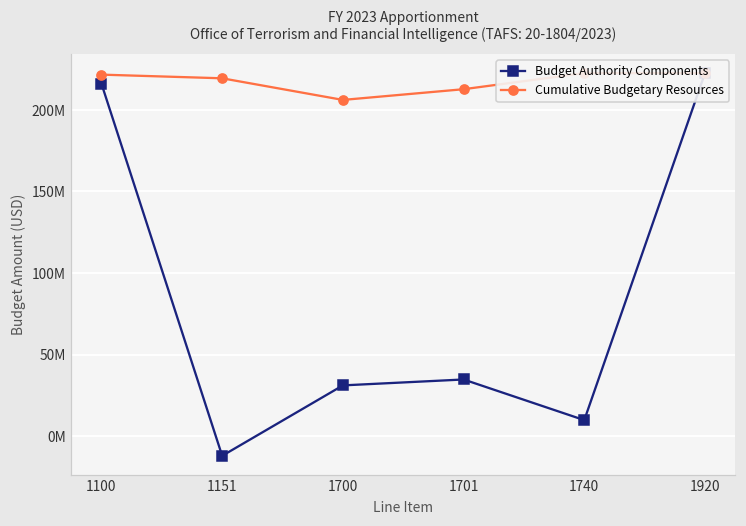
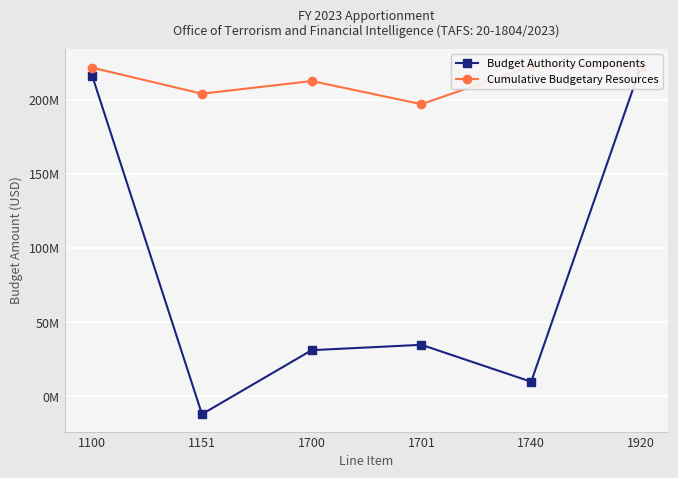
Cumulative Budgetary Resources, 1151: 219000000 -> 204000000
Cumulative Budgetary Resources, 1700: 206000000 -> 213000000
Cumulative Budgetary Resources, 1701: 213000000 -> 197000000
